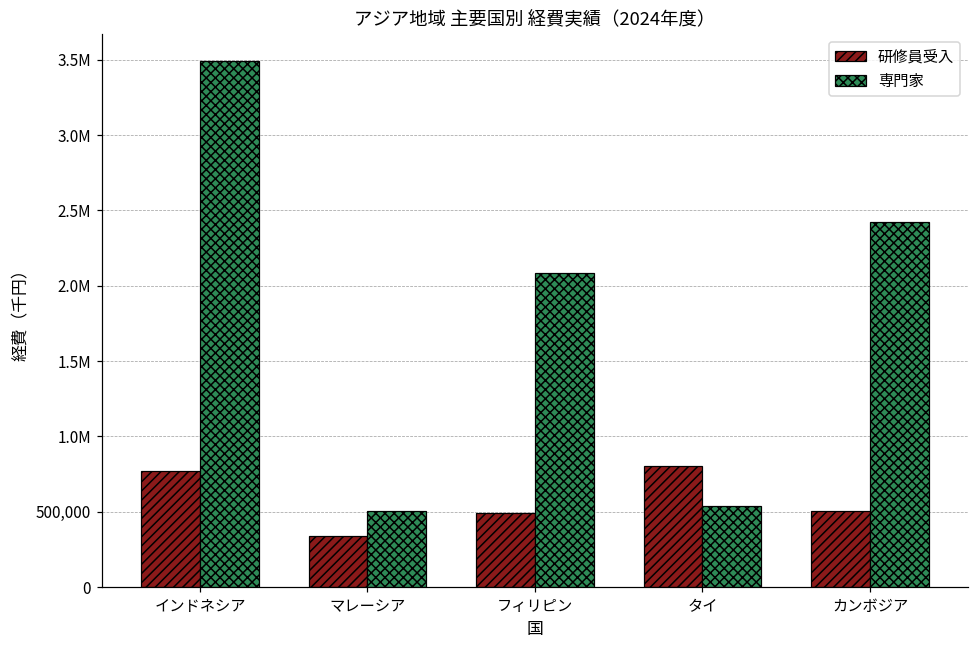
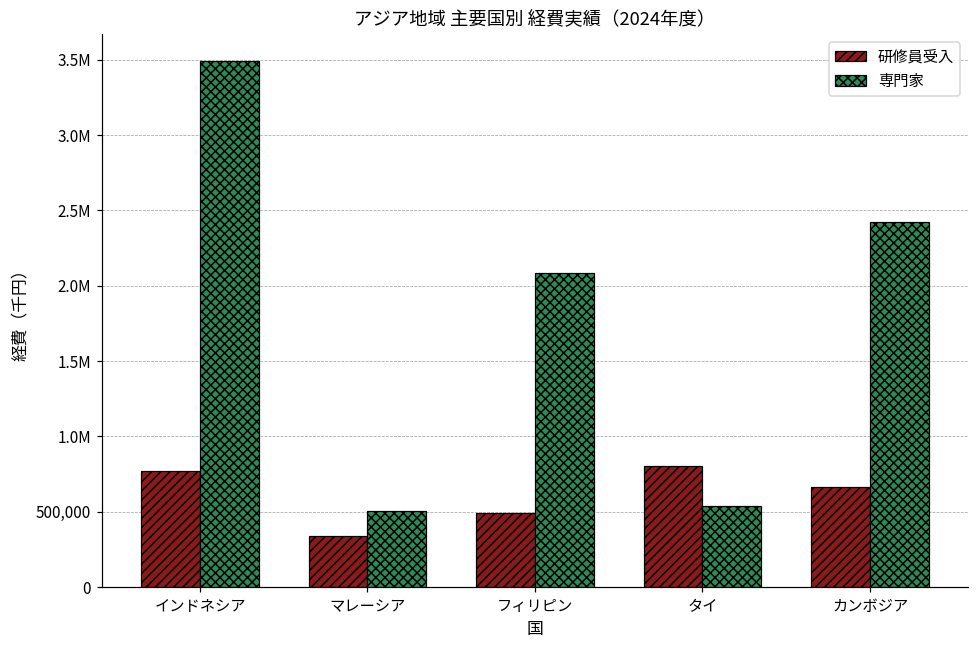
研修員受入, カンボジア: 510,000 -> 670,000
